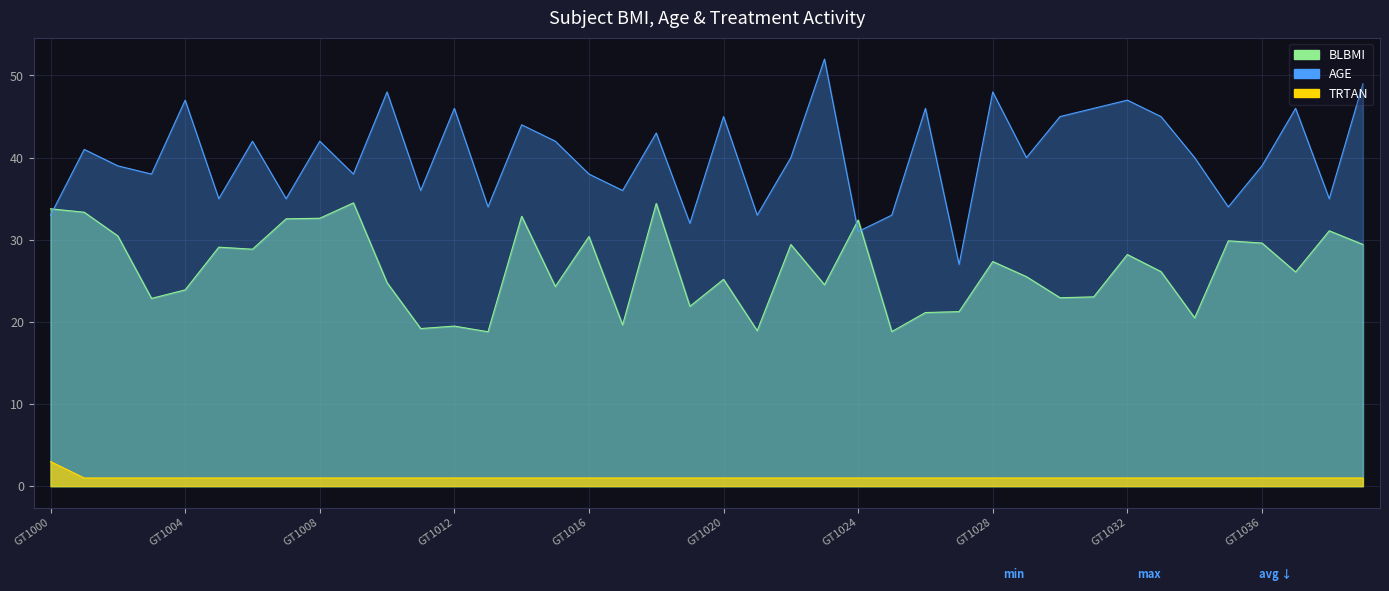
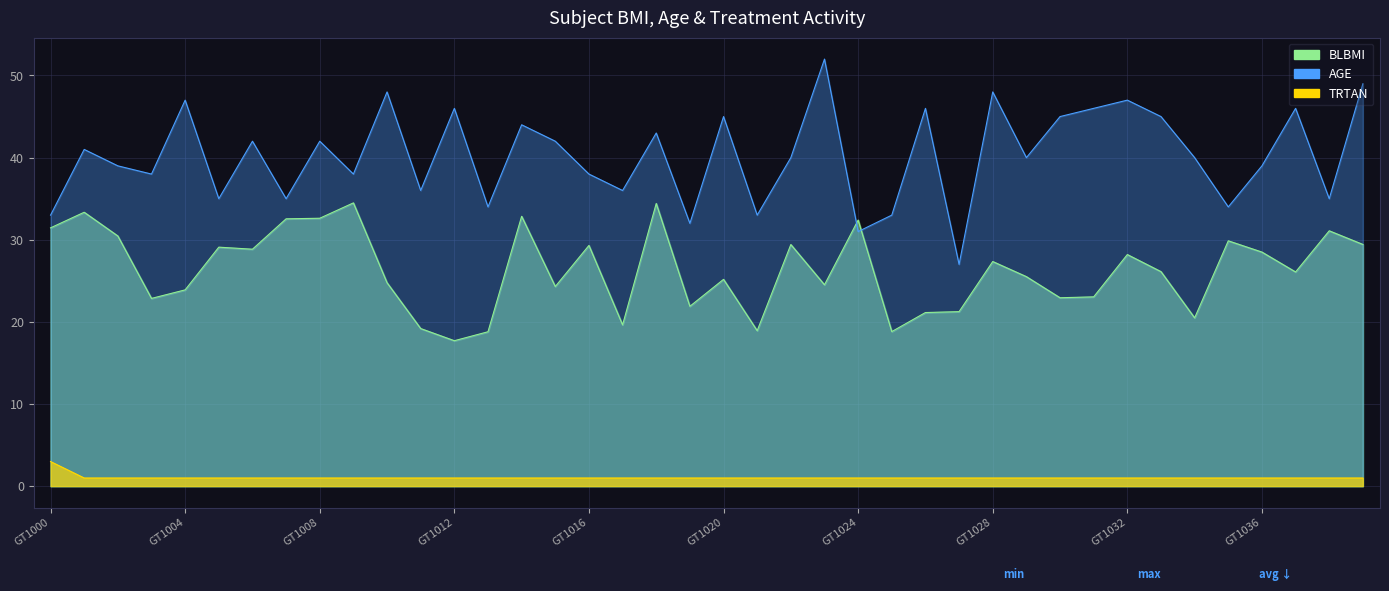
BLBMI, GT1000: 34 -> 31
BLBMI, GT1012: 19 -> 18
BLBMI, GT1016: 30 -> 29
BLBMI, GT1036: 30 -> 29
